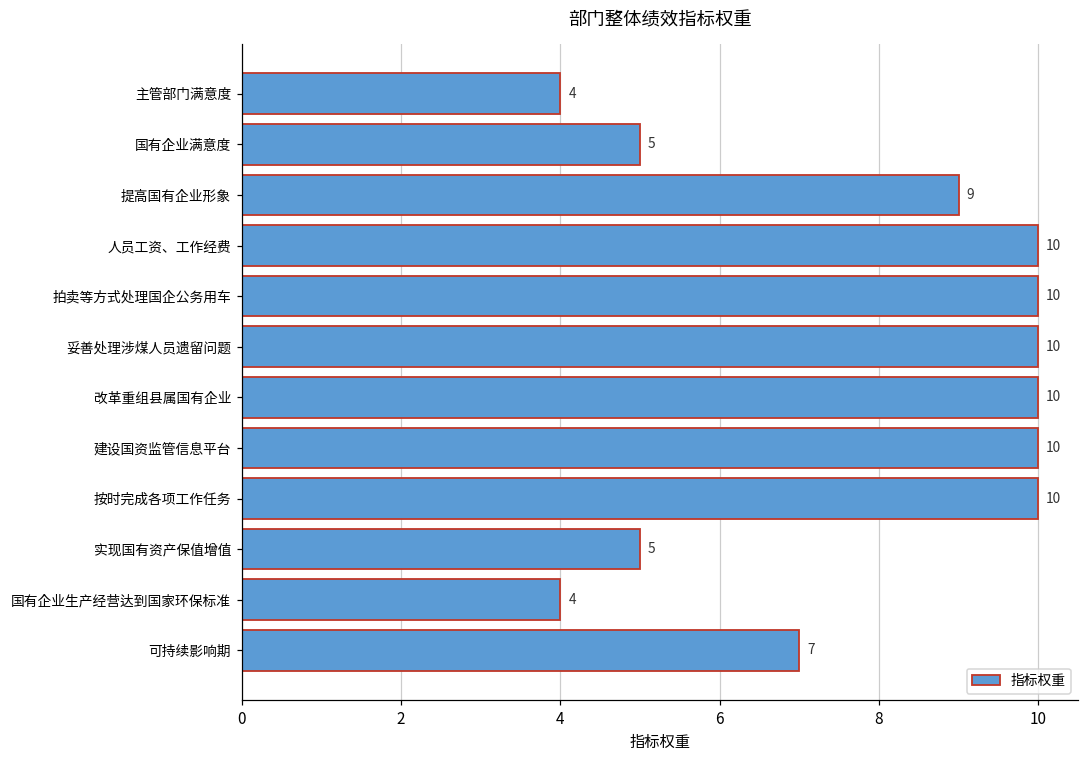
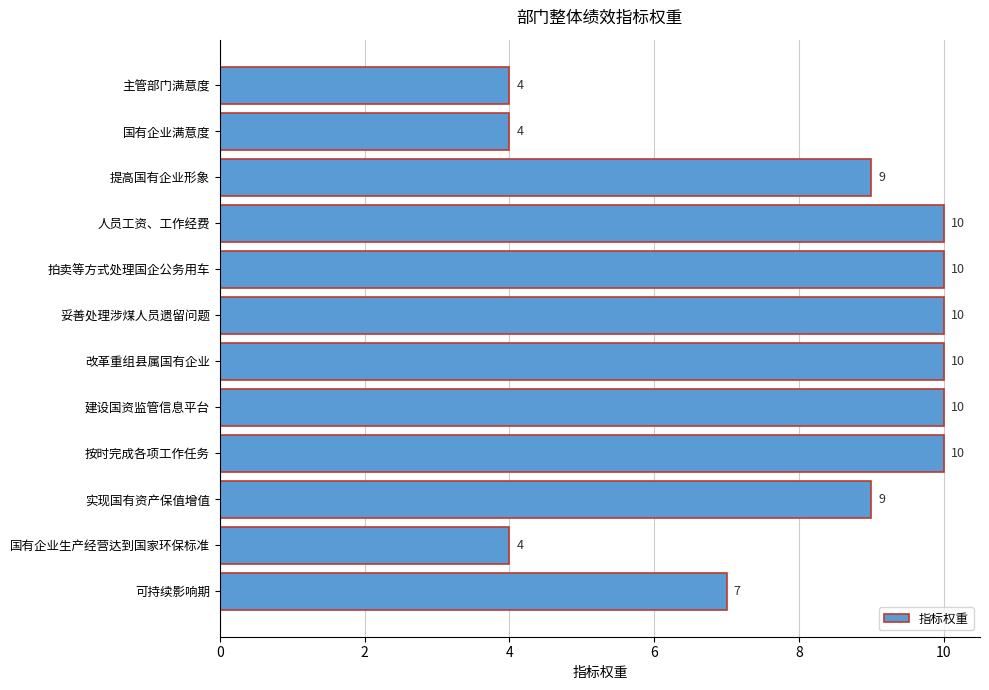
国有企业满意度: 5 -> 4
实现国有资产保值增值: 5 -> 9
